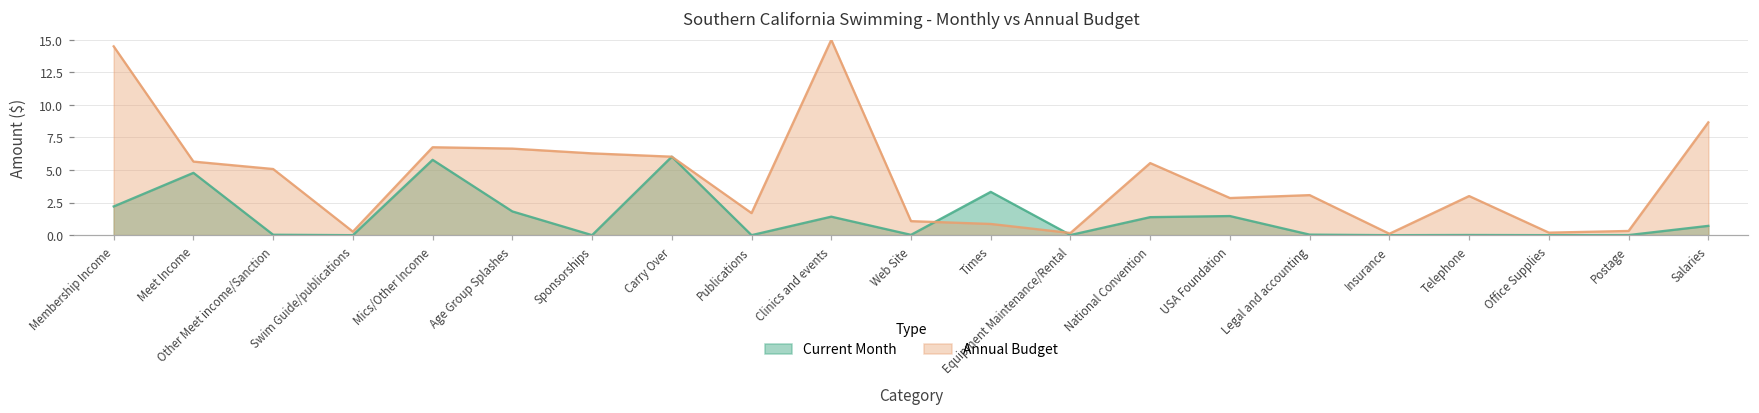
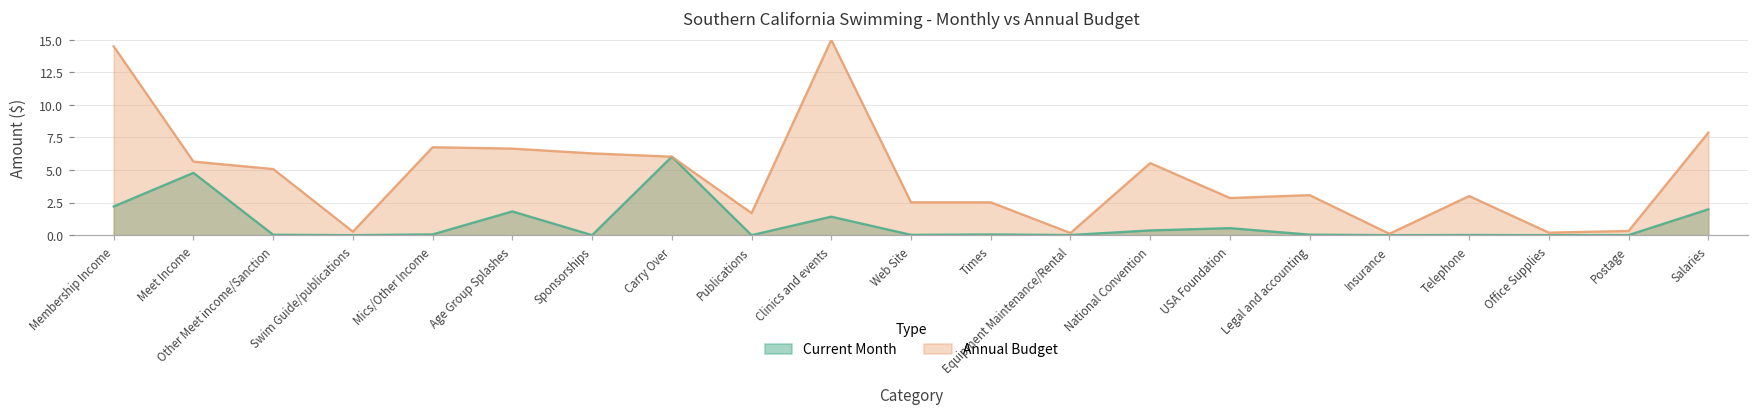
Current Month, Mics/Other Income: 5.8 -> 0.1
Annual Budget, Web Site: 1.1 -> 2.5
Current Month, Times: 3.3 -> 0.1
Annual Budget, Times: 0.9 -> 2.5
Current Month, National Convention: 1.4 -> 0.4
Current Month, USA Foundation: 1.5 -> 0.5
Current Month, Salaries: 0.7 -> 2.0
Annual Budget, Salaries: 8.7 -> 7.9
